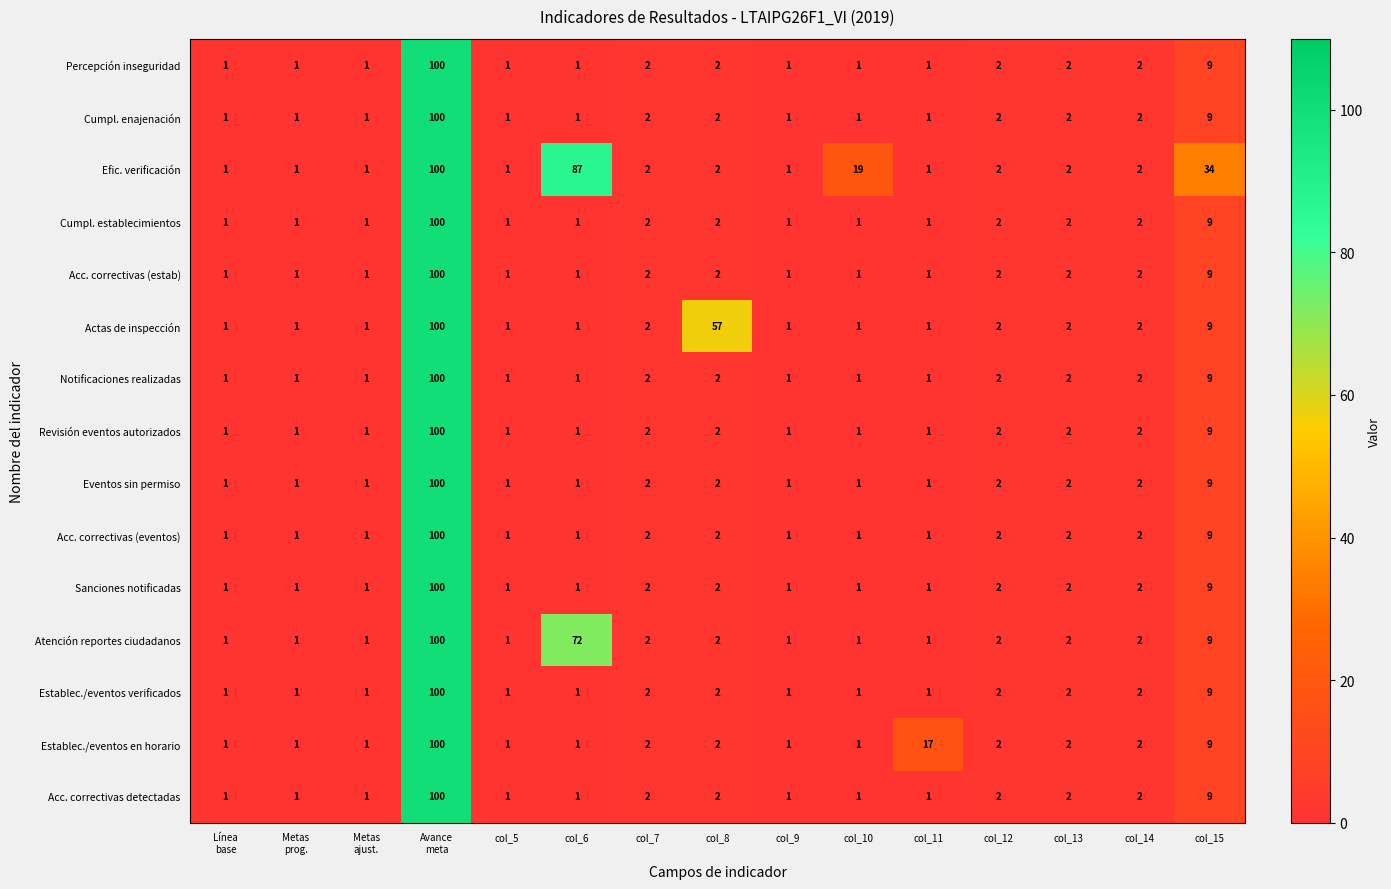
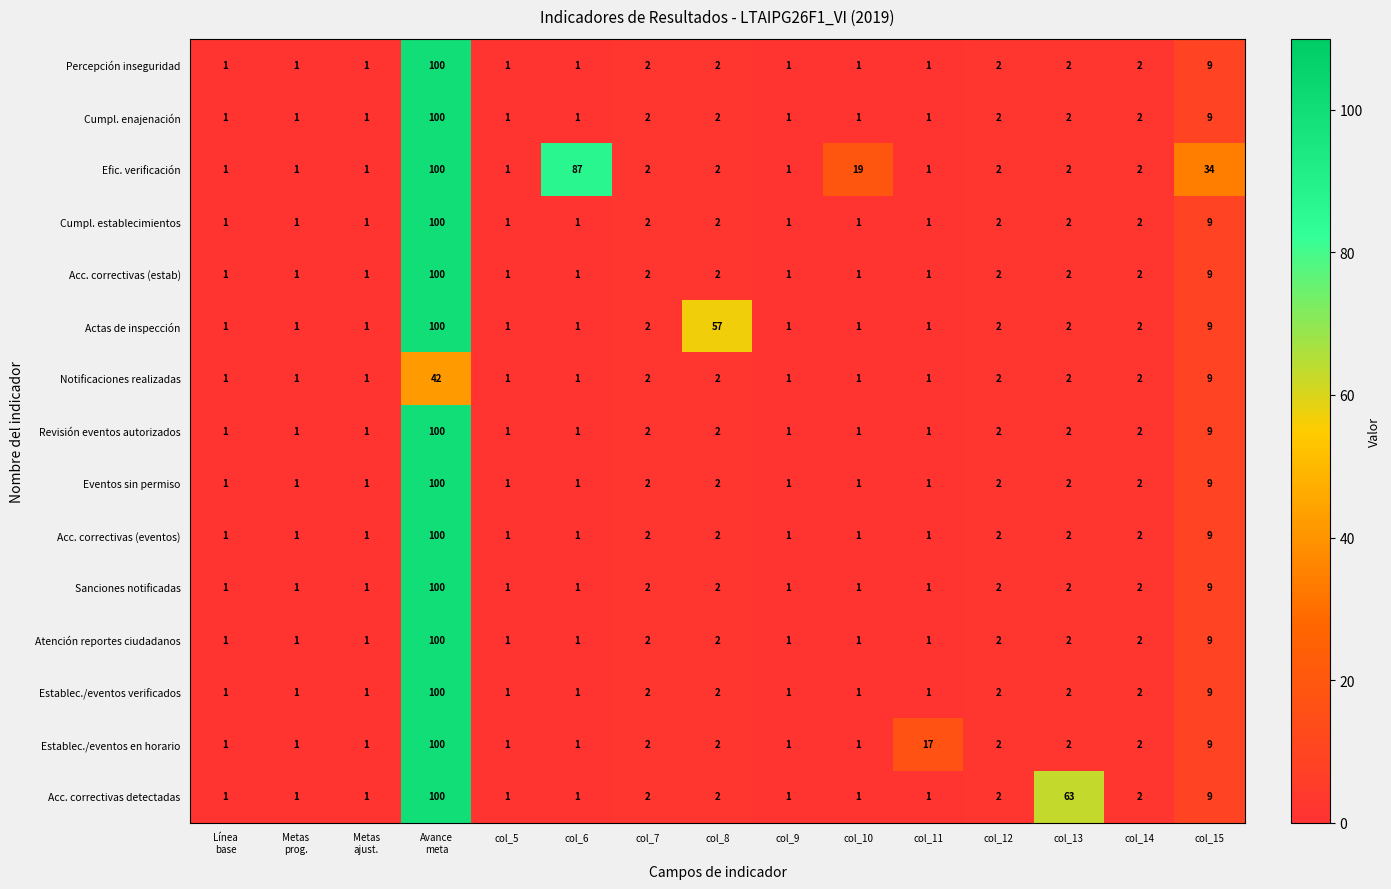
Notificaciones realizadas, Avance meta: 100 -> 42
Atención reportes ciudadanos, col_6: 72 -> 1
Acc. correctivas detectadas, col_13: 2 -> 63
